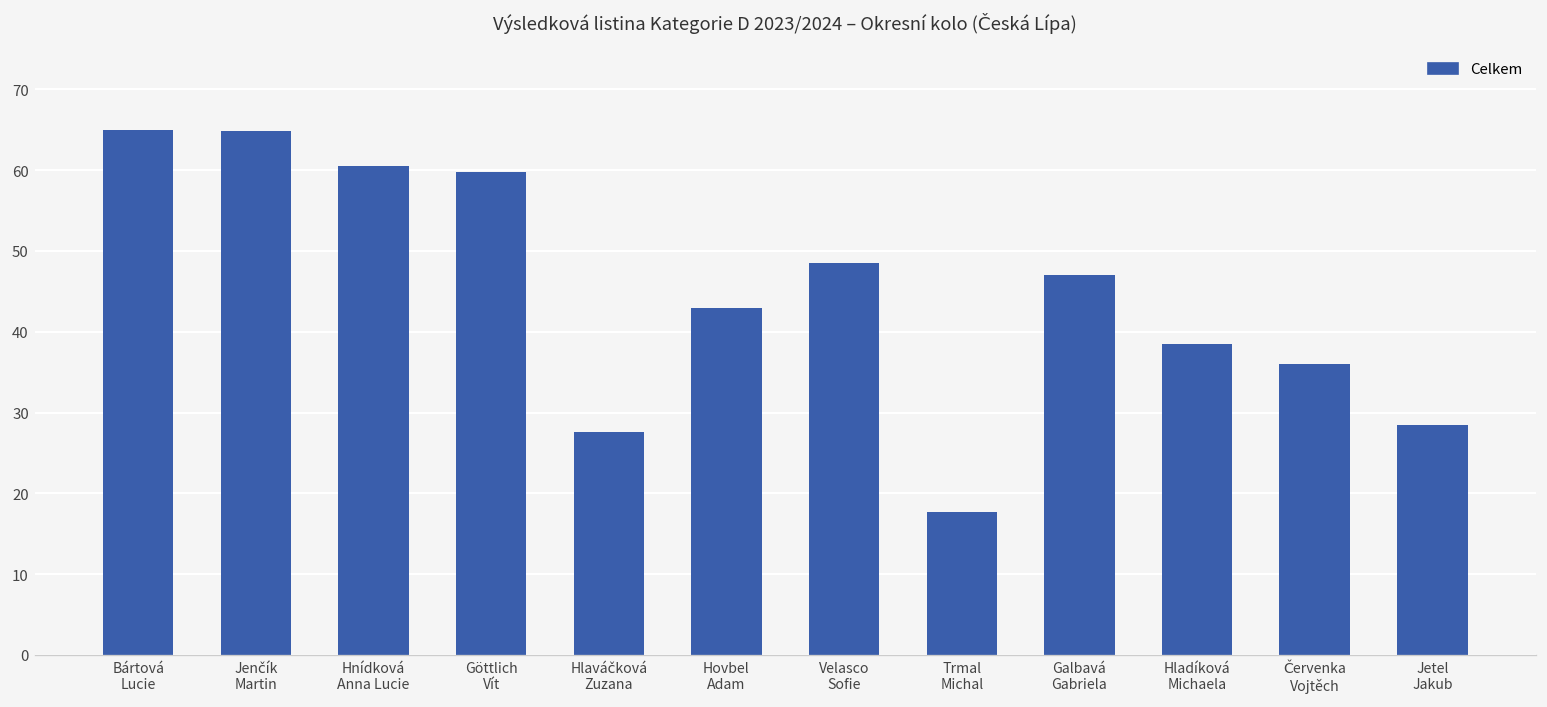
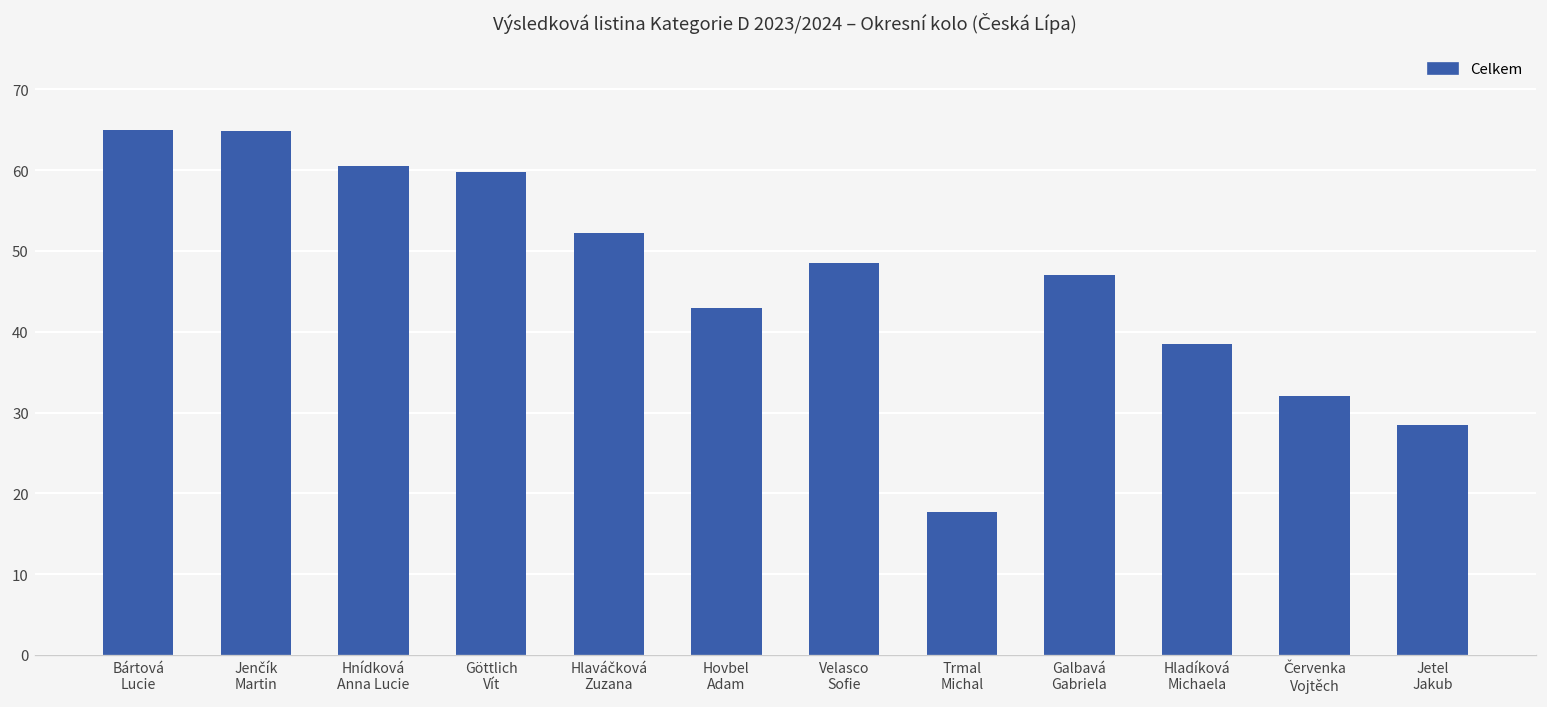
Hlaváčková Zuzana: 28 -> 52
Červenka Vojtěch: 36 -> 32
